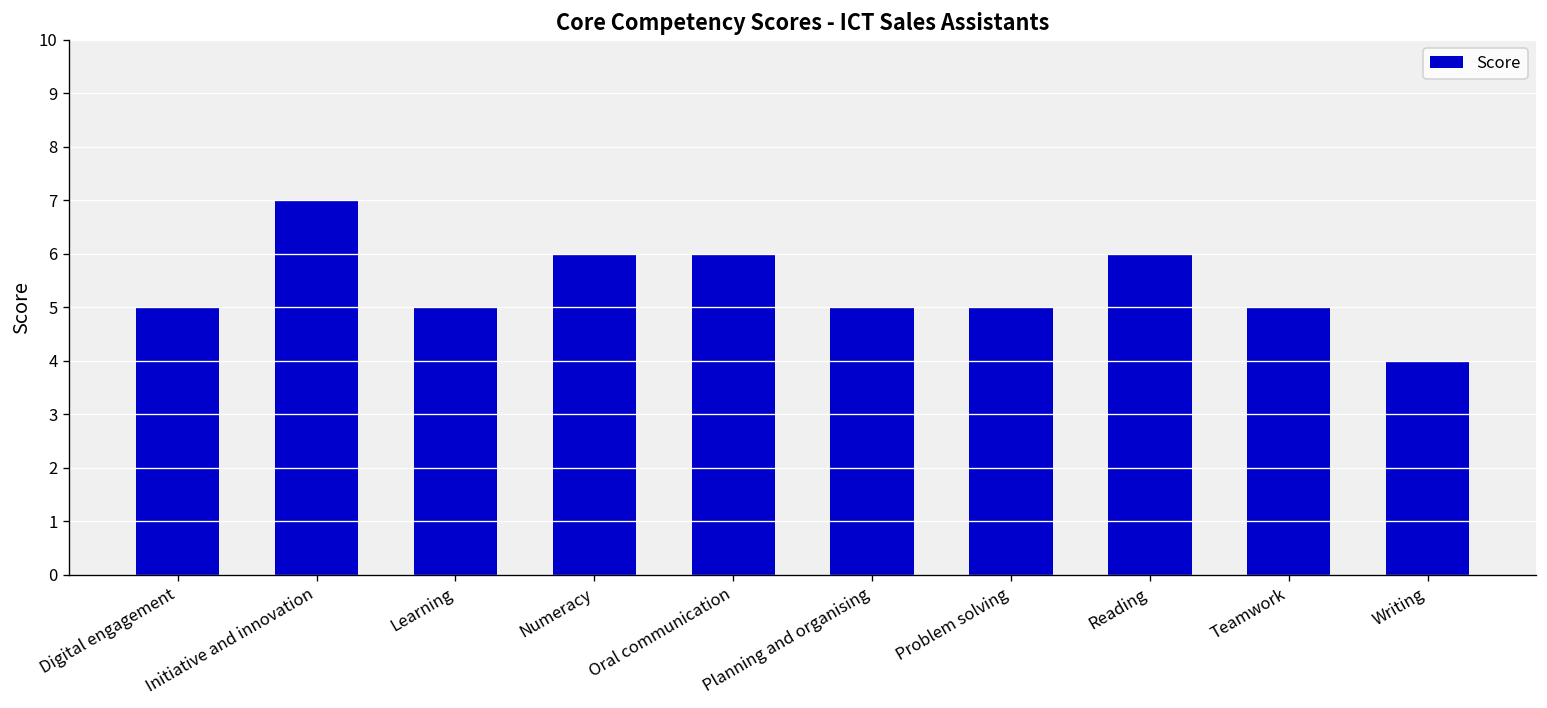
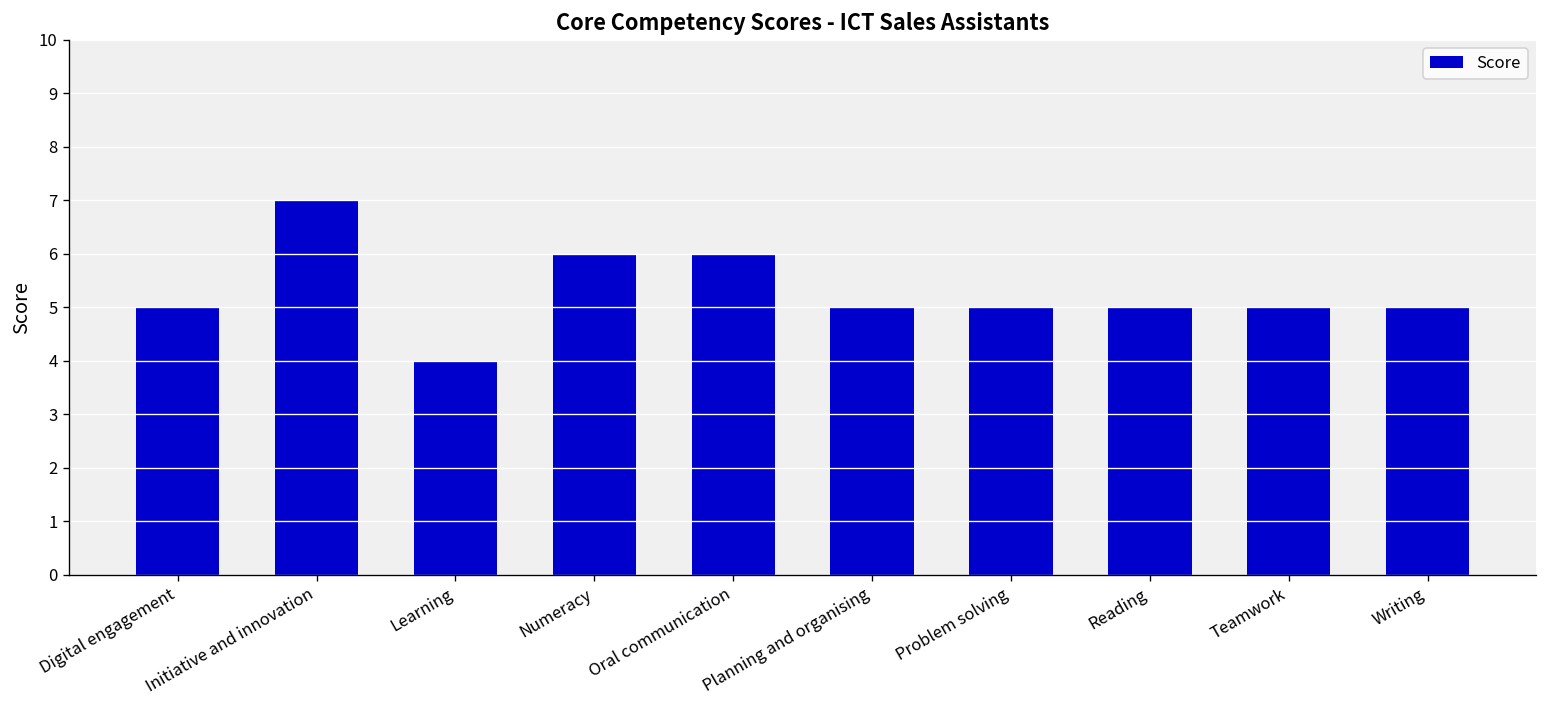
Learning: 5 -> 4
Reading: 6 -> 5
Writing: 4 -> 5
